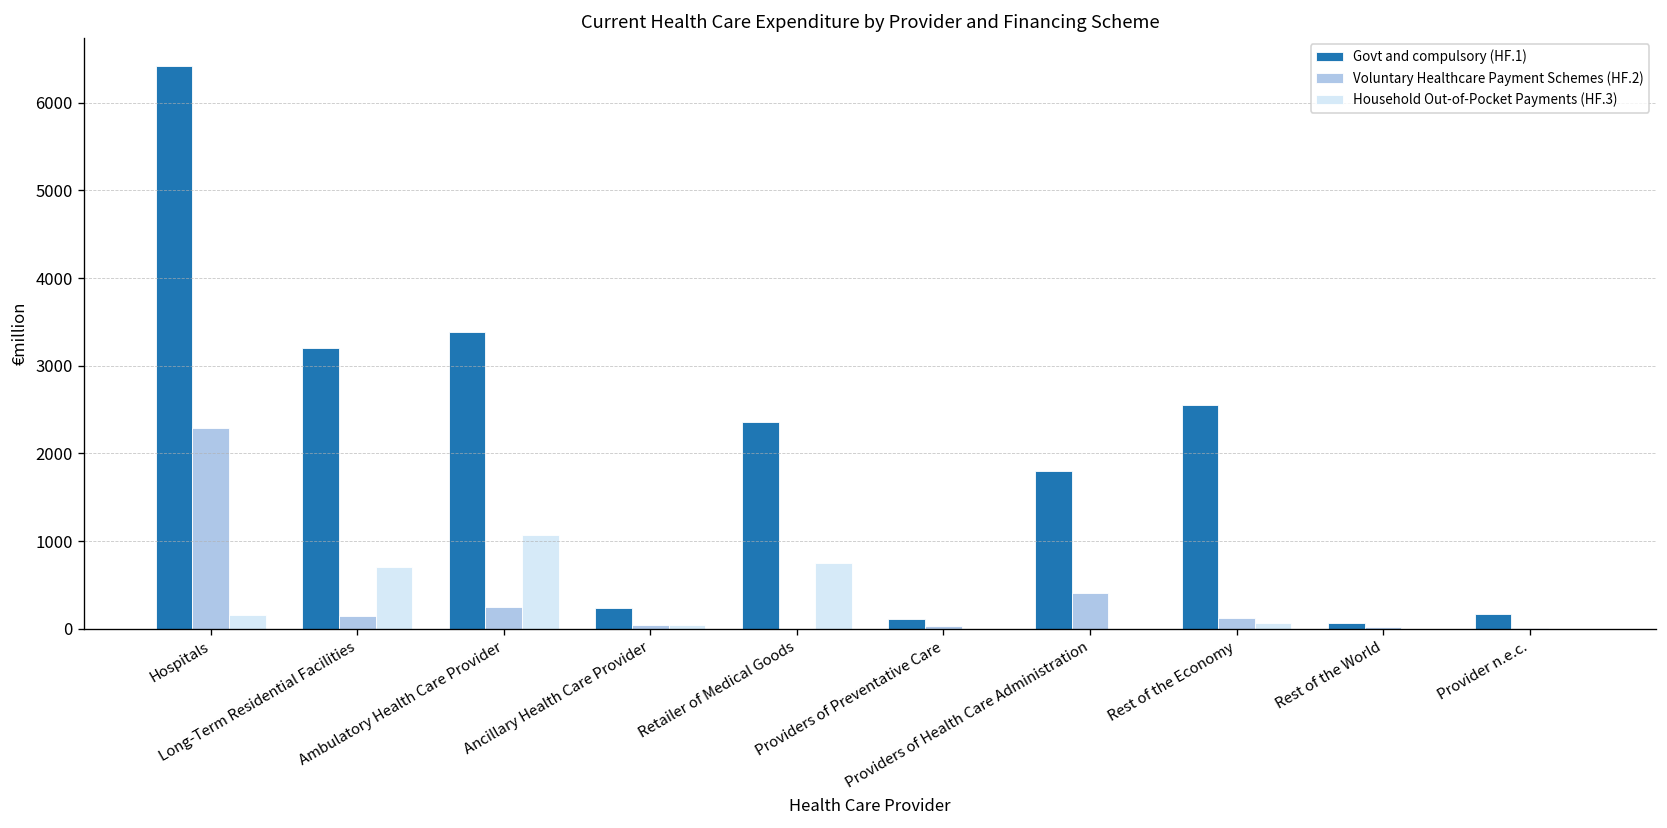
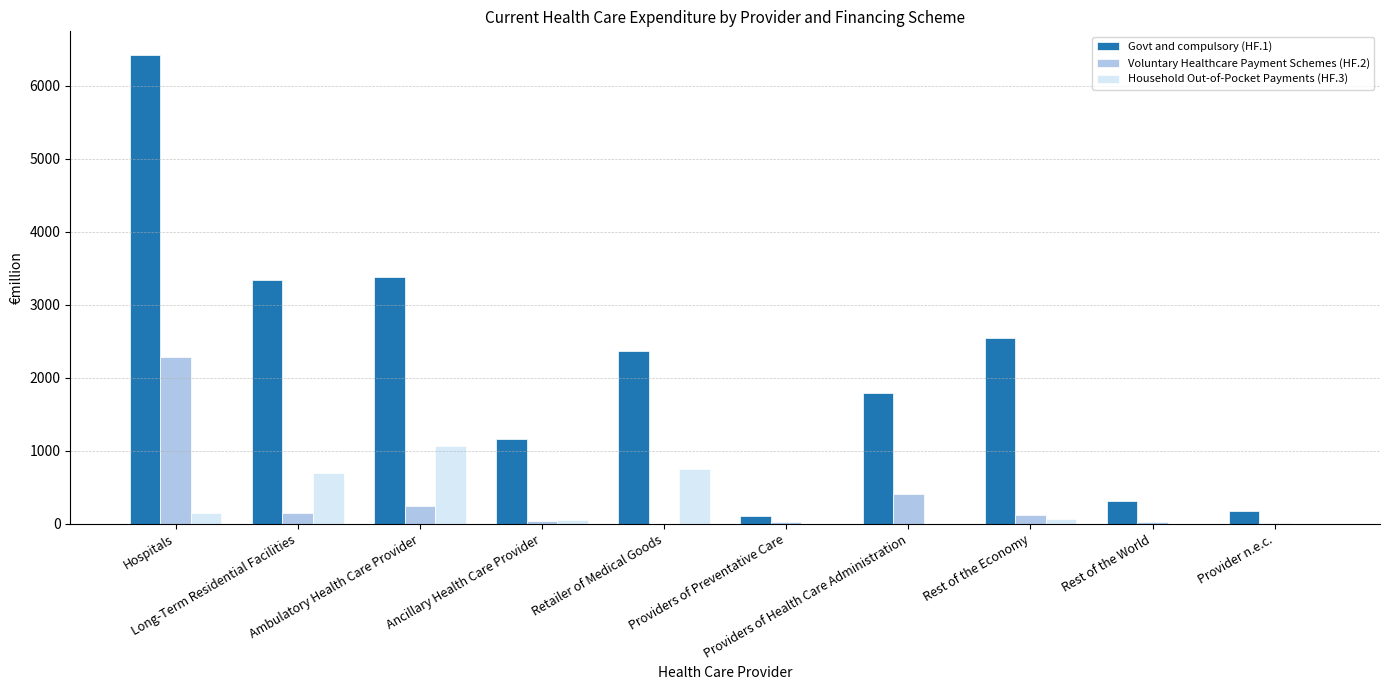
Govt and compulsory (HF.1), Long-Term Residential Facilities: 3200 -> 3300
Govt and compulsory (HF.1), Ancillary Health Care Provider: 200 -> 1200
Govt and compulsory (HF.1), Rest of the World: 100 -> 300
